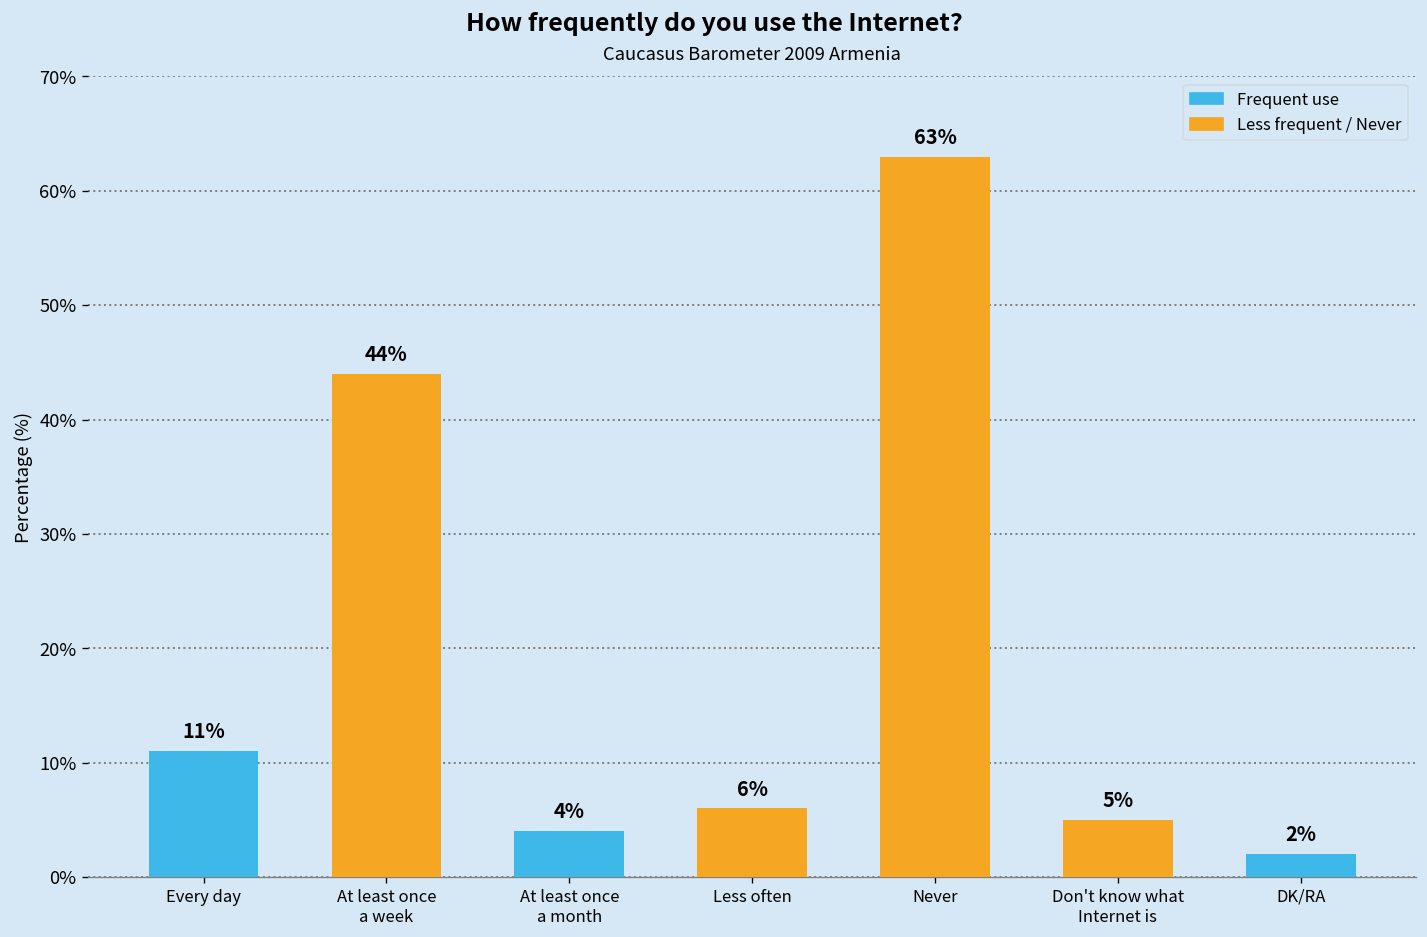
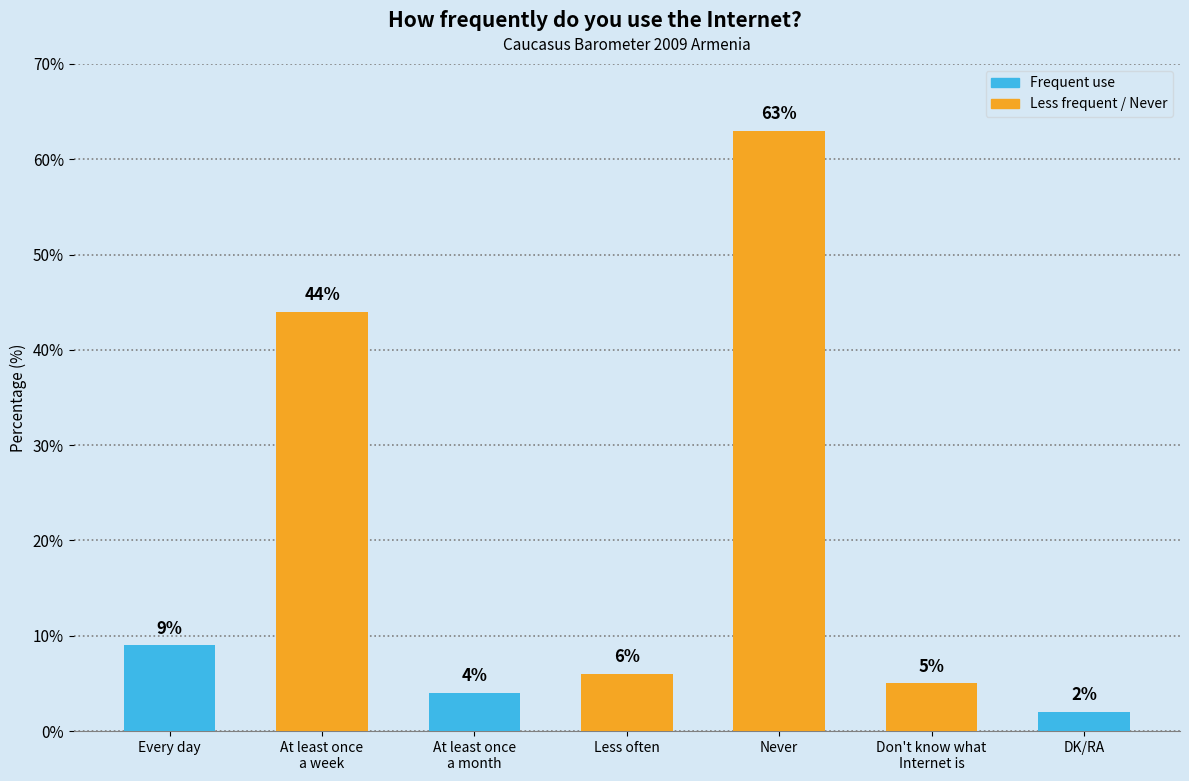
Every day: 11% -> 9%
